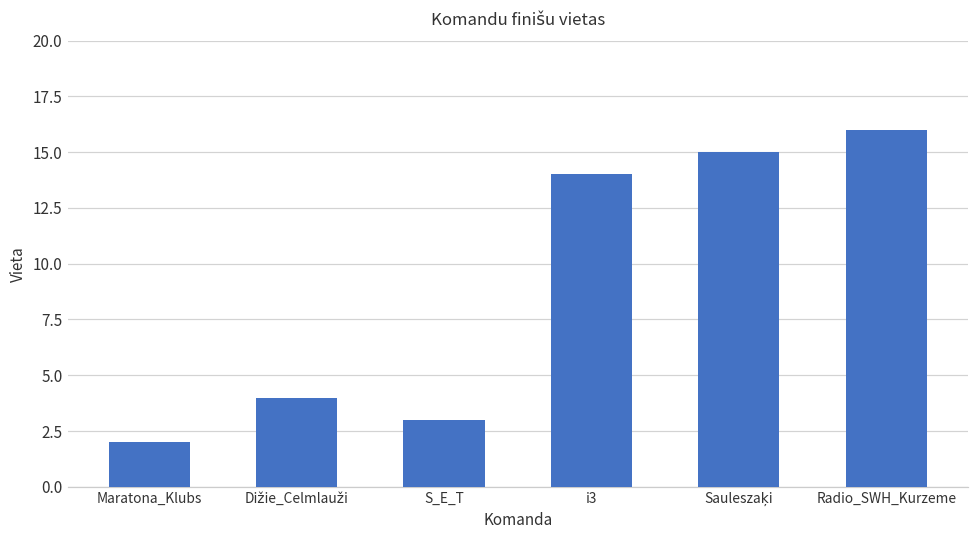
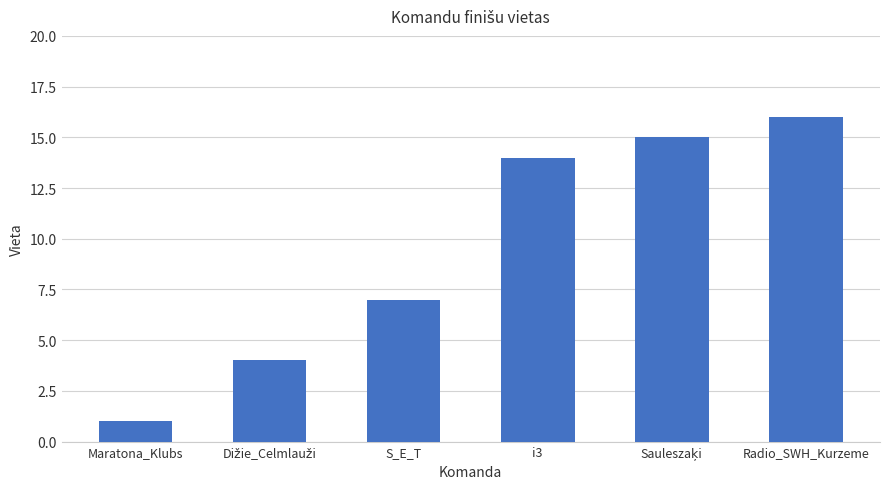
Maratona_Klubs: 2 -> 1
S_E_T: 3 -> 7
